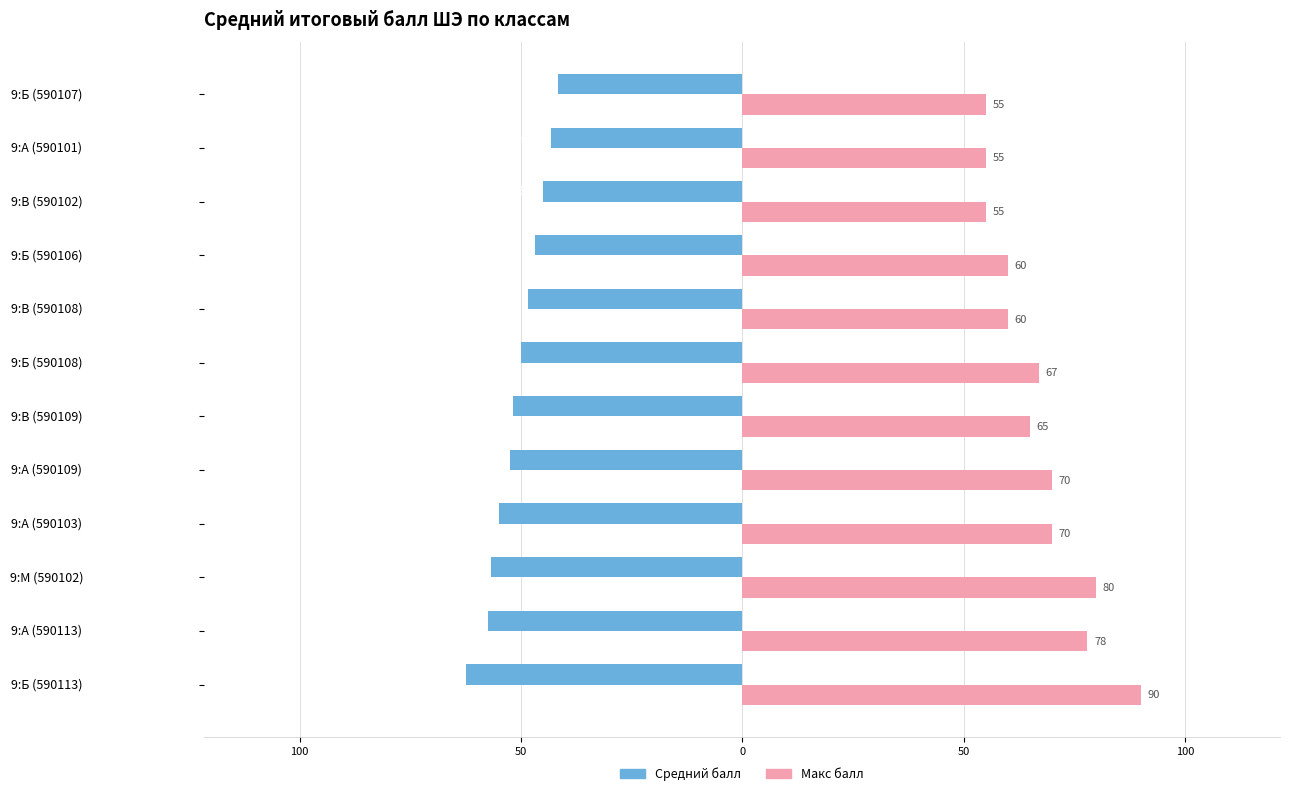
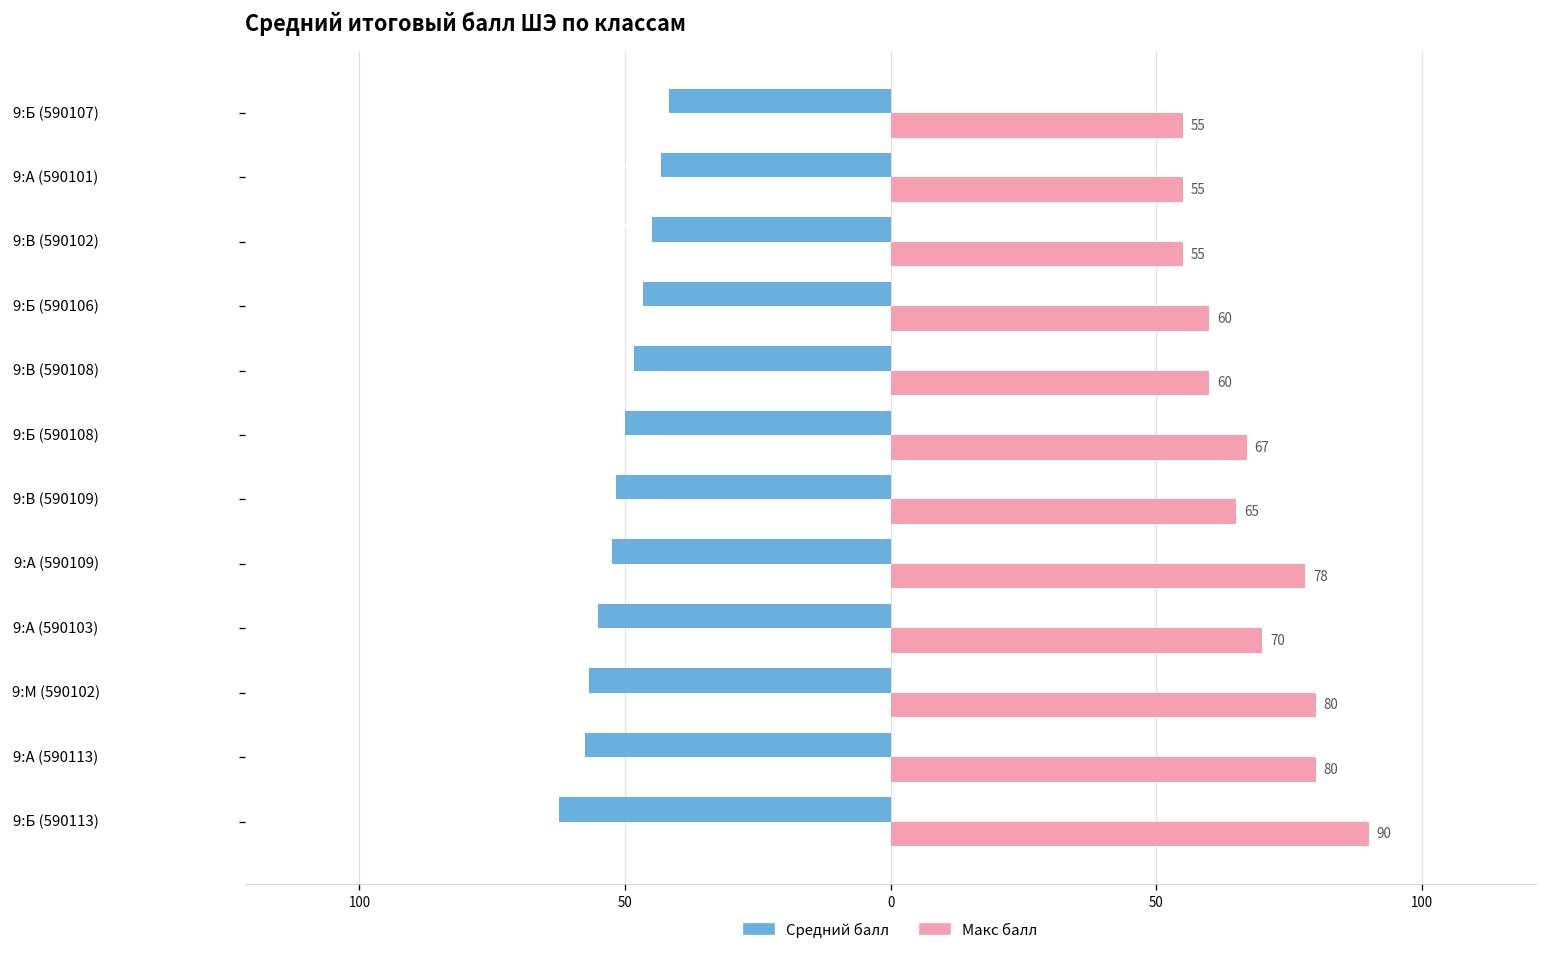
Макс балл, 9:А (590109): 70 -> 78
Макс балл, 9:А (590113): 78 -> 80
